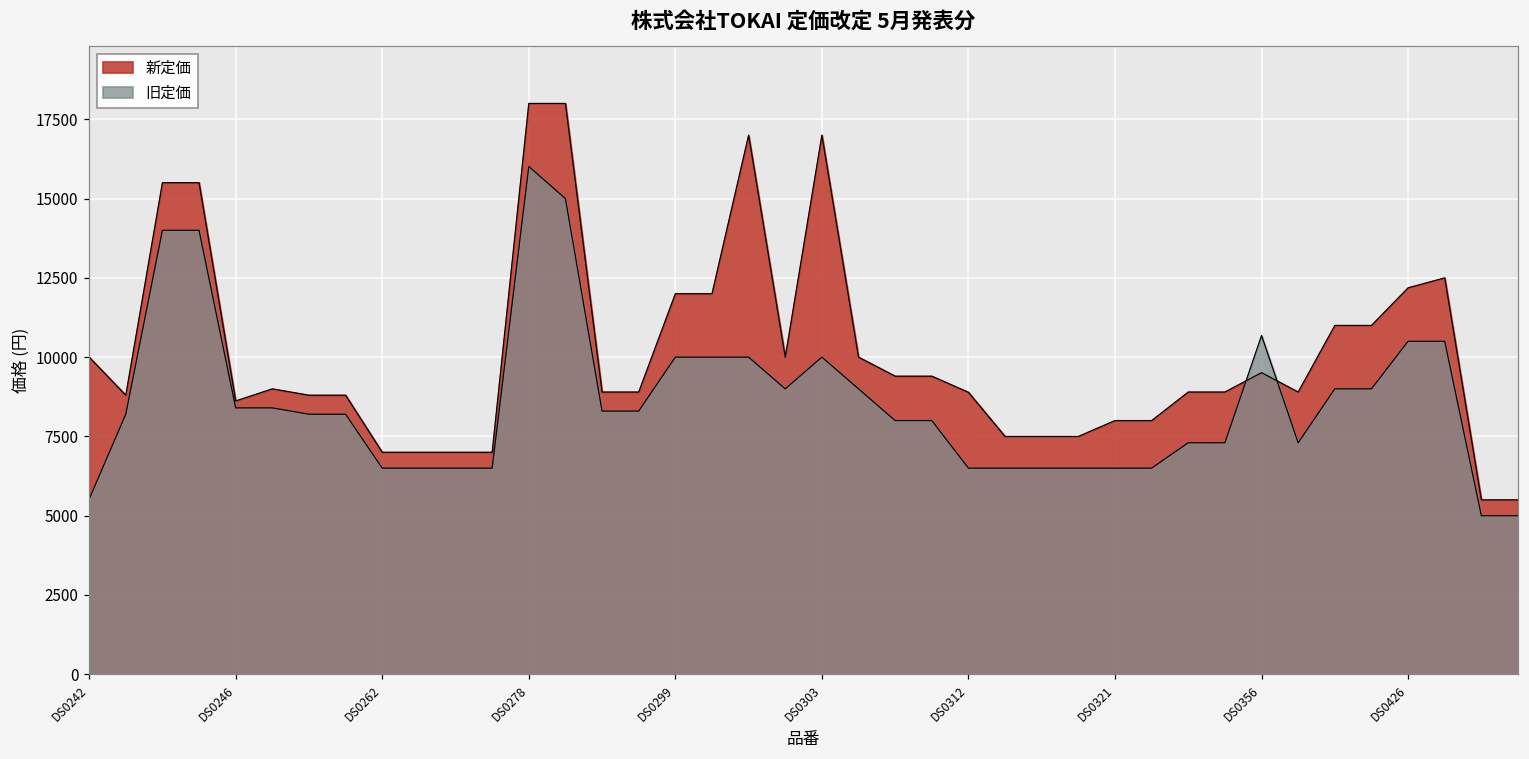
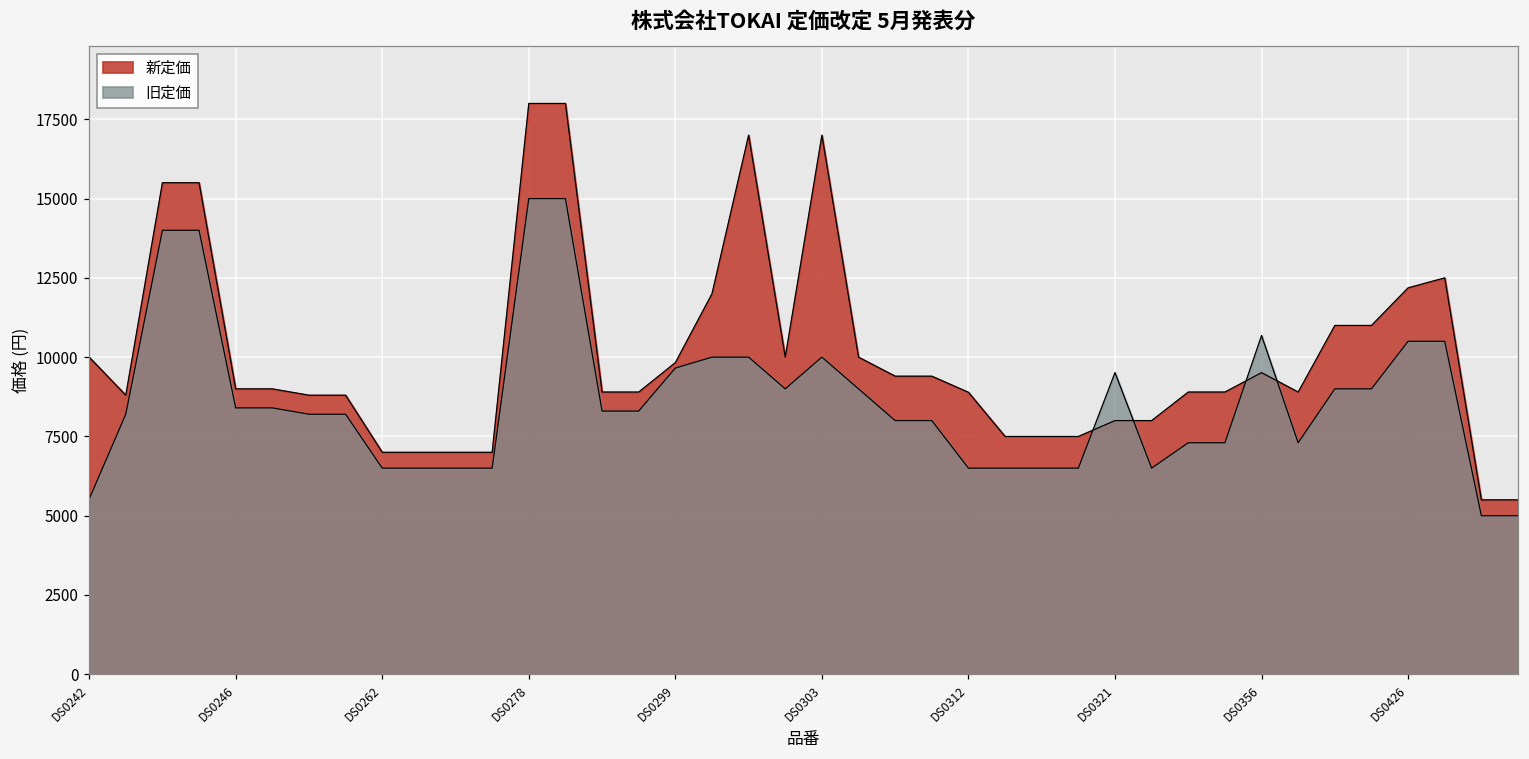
新定価, DS0246: 8600 -> 9000
旧定価, DS0278: 16000 -> 15000
新定価, DS0299: 12000 -> 9800
旧定価, DS0299: 10000 -> 9700
旧定価, DS0321: 6500 -> 9500
